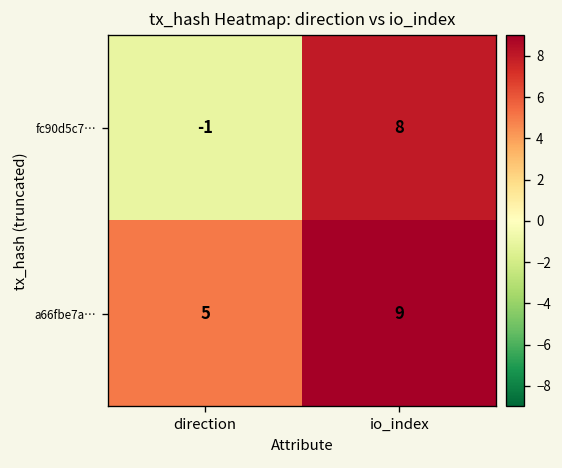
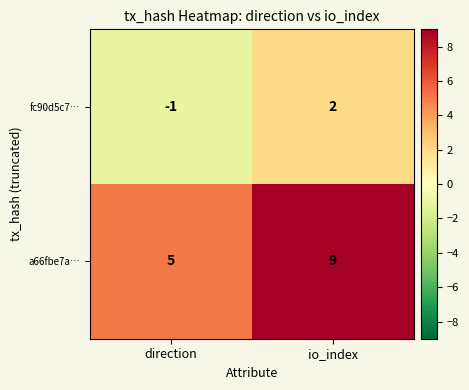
fc90d5c7…, io_index: 8 -> 2
